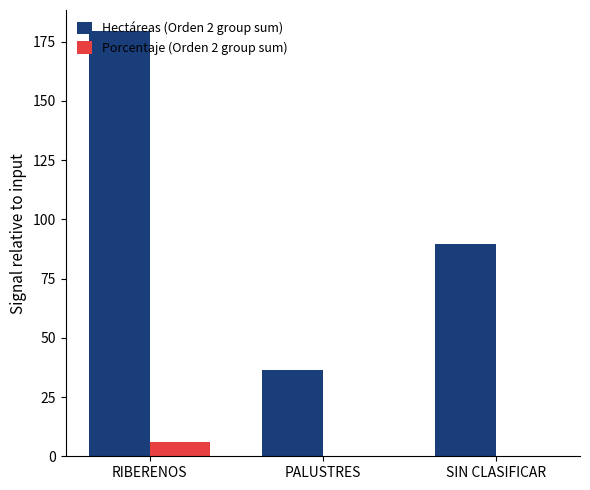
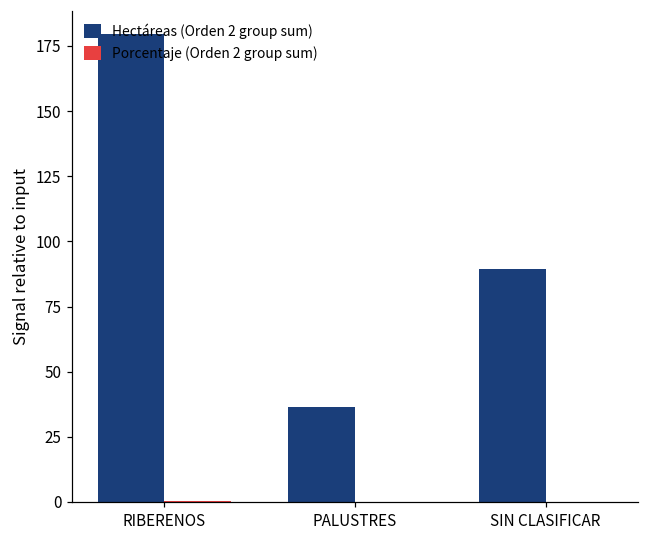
Porcentaje (Orden 2 group sum), RIBERENOS: 6 -> 0
